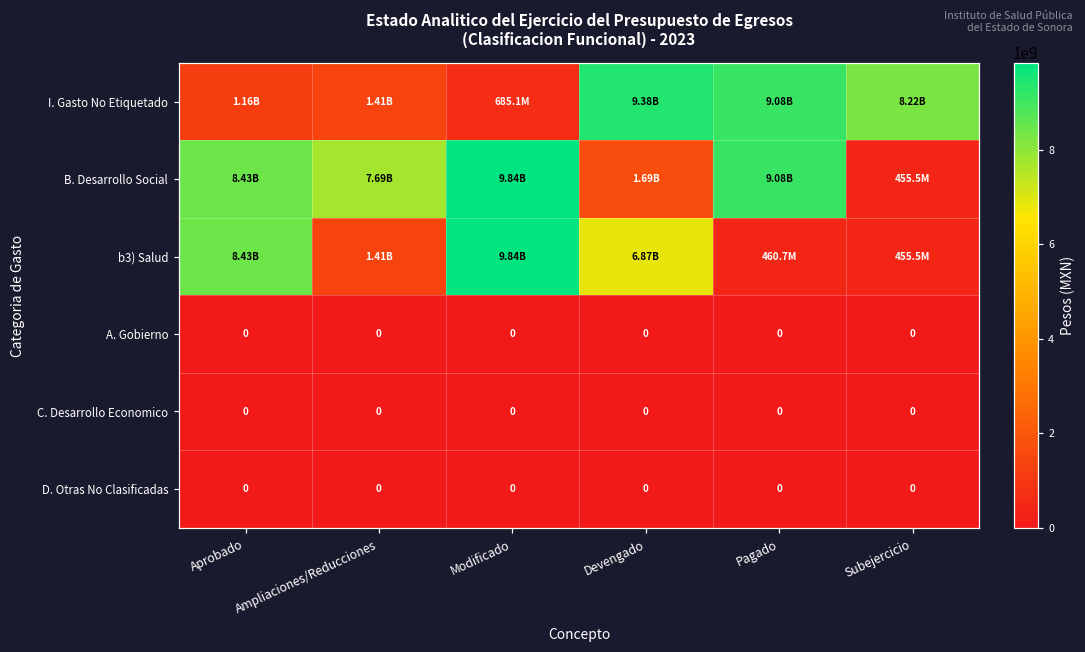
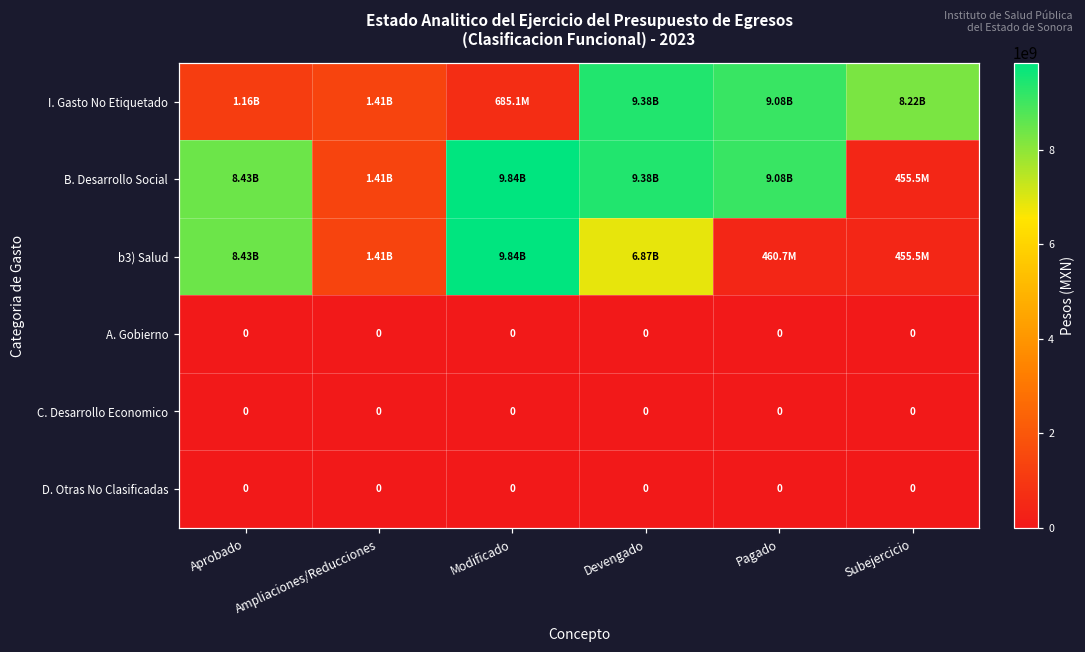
B. Desarrollo Social, Ampliaciones/Reducciones: 7.69B -> 1.41B
B. Desarrollo Social, Devengado: 1.69B -> 9.38B
